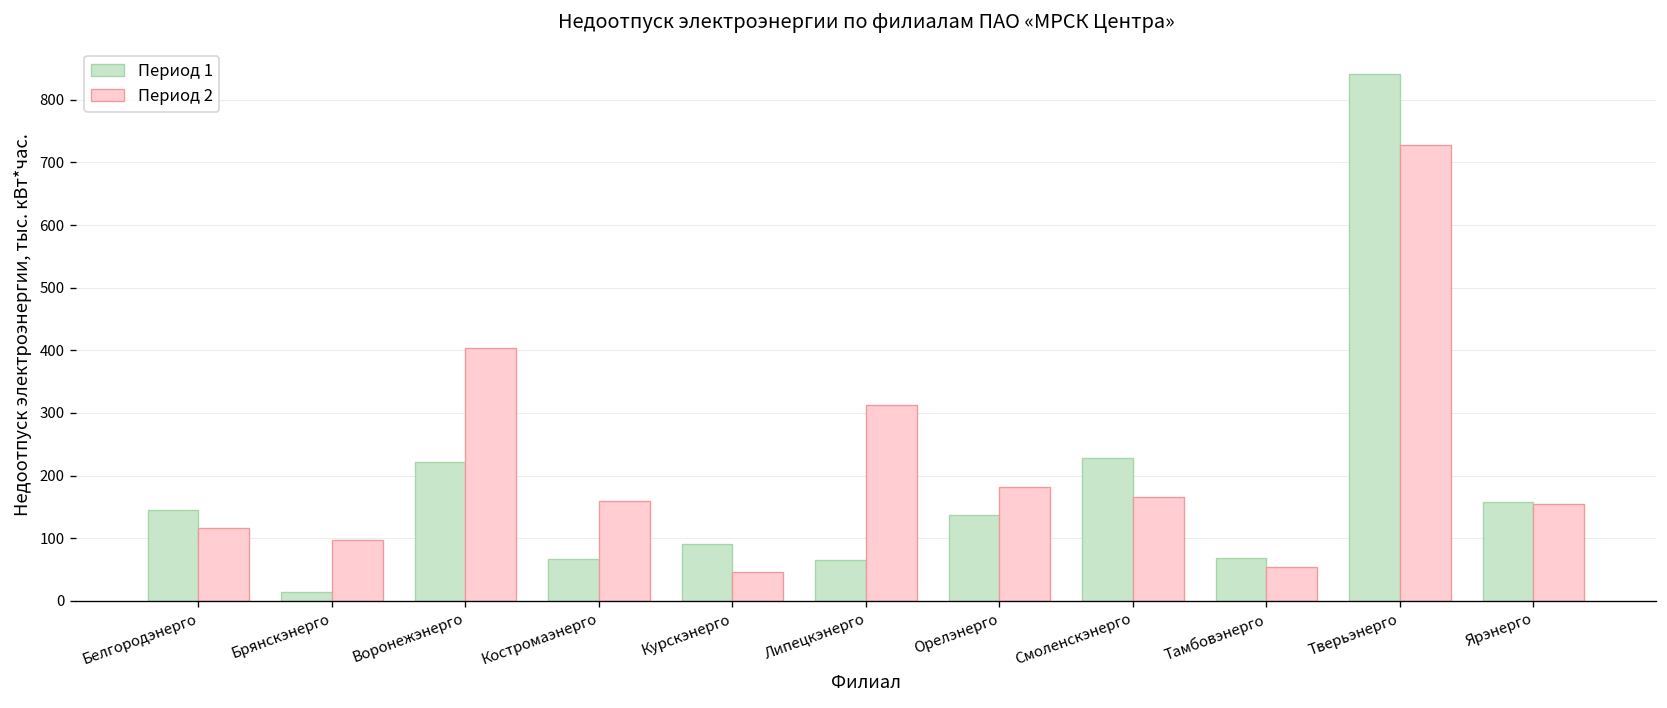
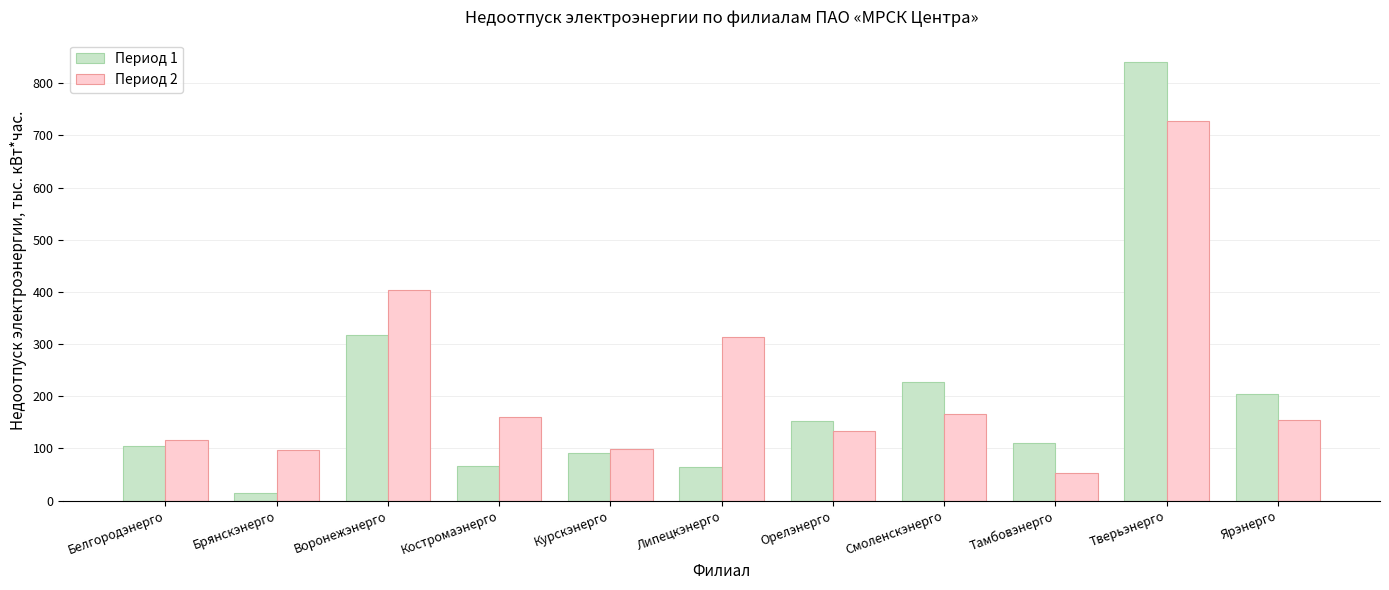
Период 1, Белгородэнерго: 150 -> 100
Период 1, Воронежэнерго: 220 -> 320
Период 2, Курскэнерго: 50 -> 100
Период 1, Орелэнерго: 140 -> 150
Период 2, Орелэнерго: 180 -> 130
Период 1, Тамбовэнерго: 70 -> 110
Период 1, Ярэнерго: 160 -> 200
